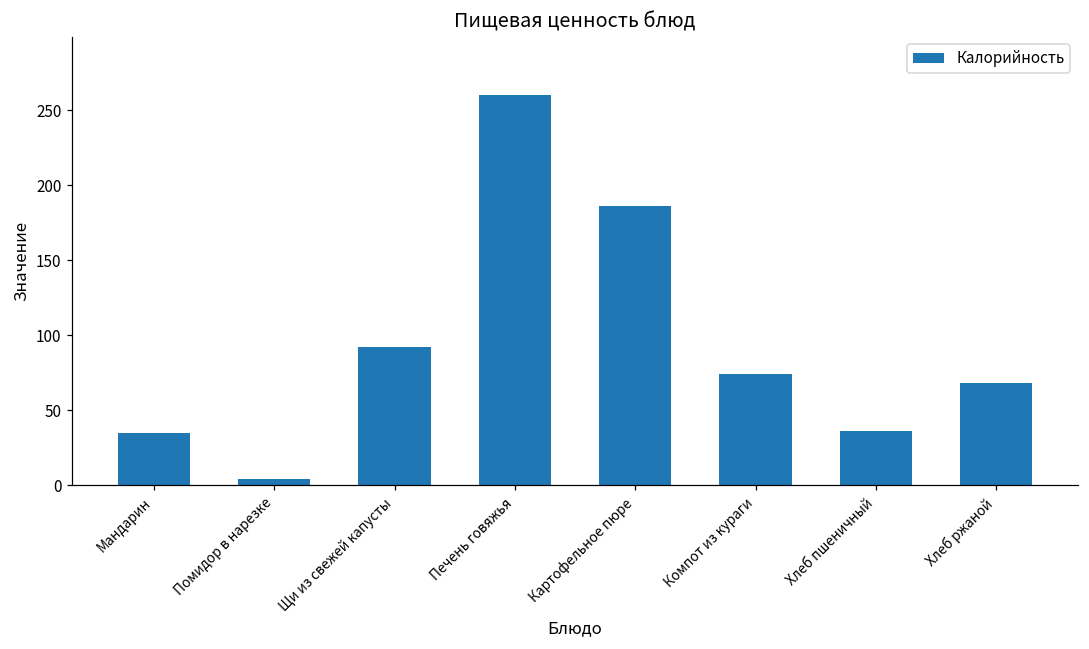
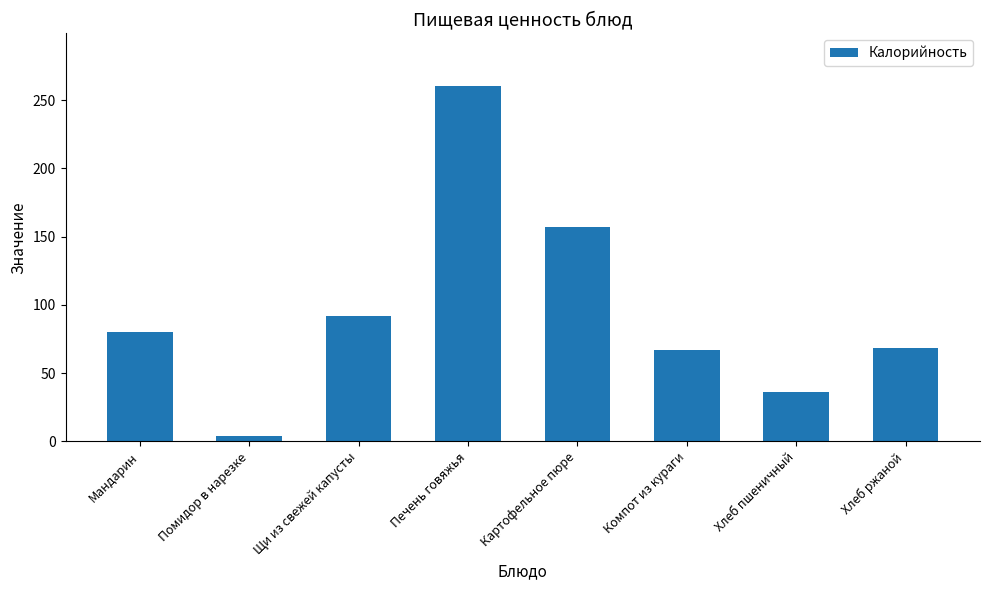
Мандарин: 35 -> 80
Картофельное пюре: 186 -> 157
Компот из кураги: 74 -> 67
